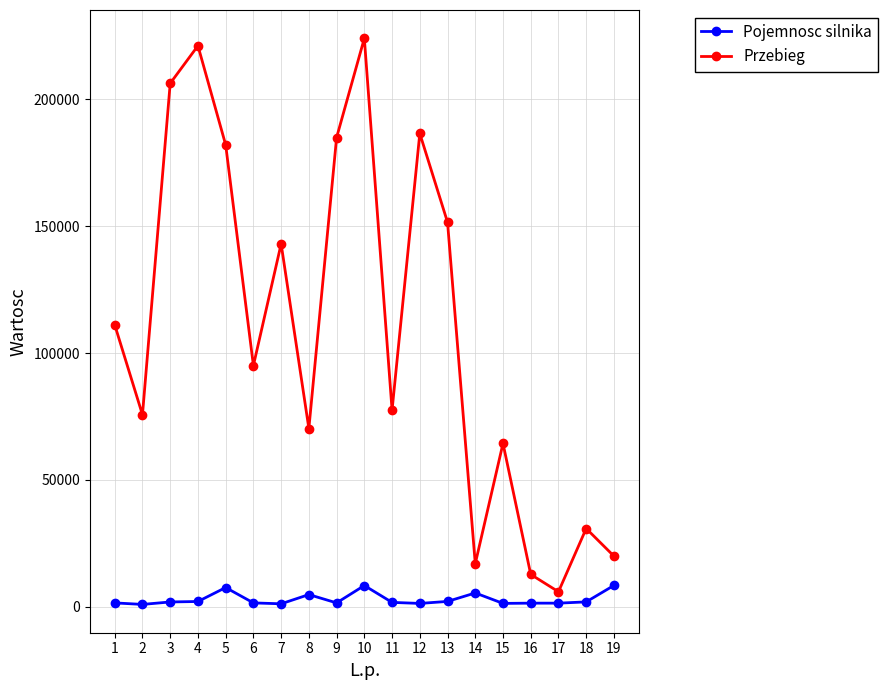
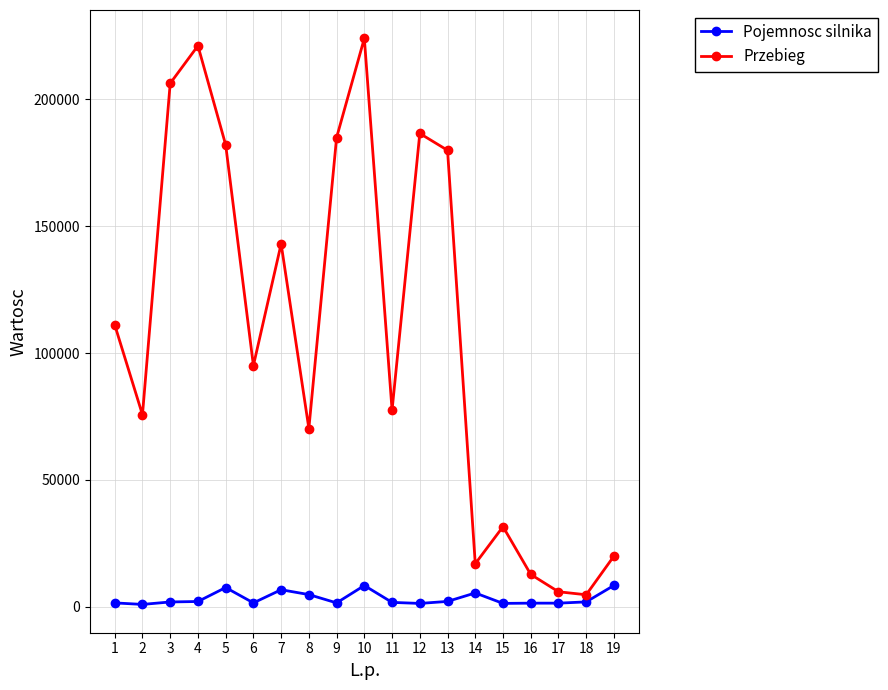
Pojemnosc silnika, 7: 1000 -> 7000
Przebieg, 13: 151000 -> 180000
Przebieg, 15: 64000 -> 32000
Przebieg, 18: 31000 -> 5000
